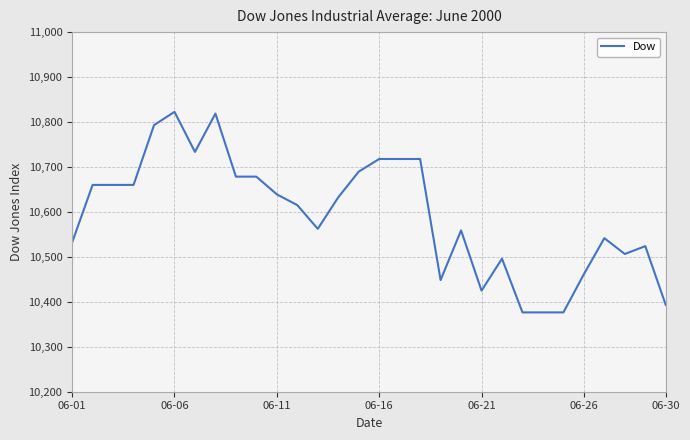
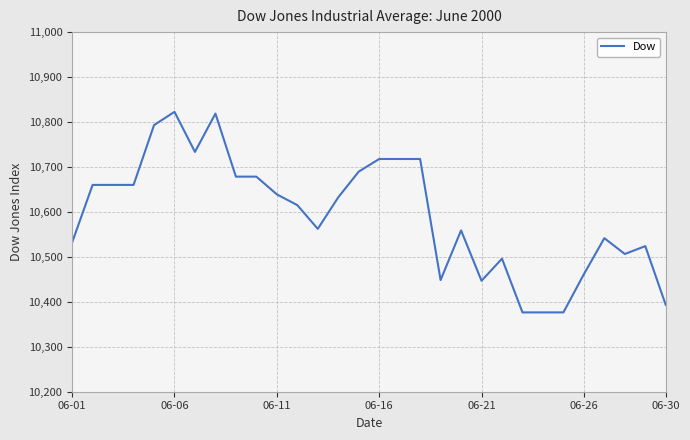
06-21: 10,420 -> 10,450
